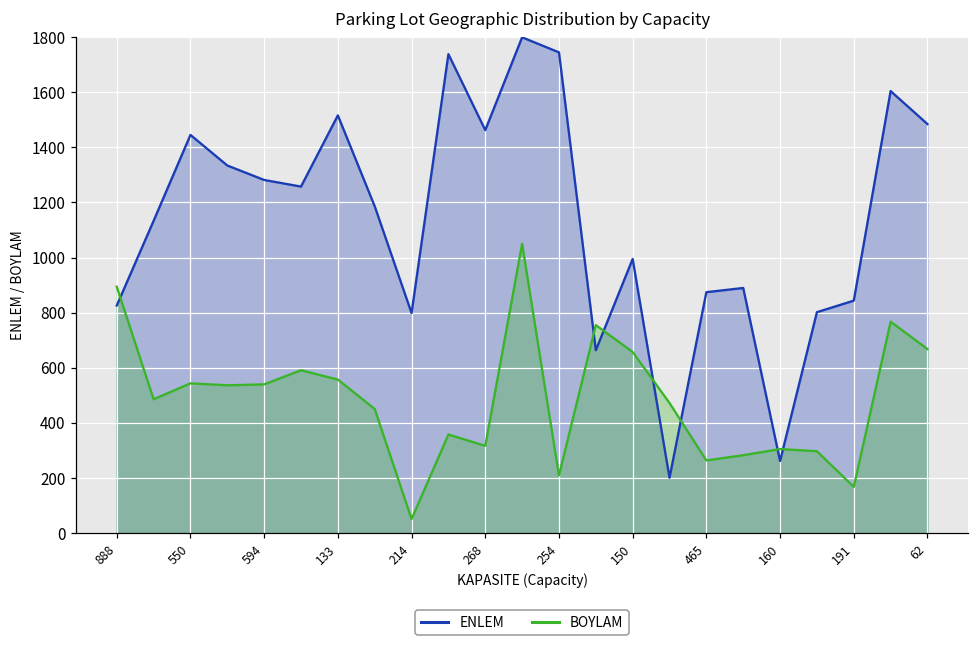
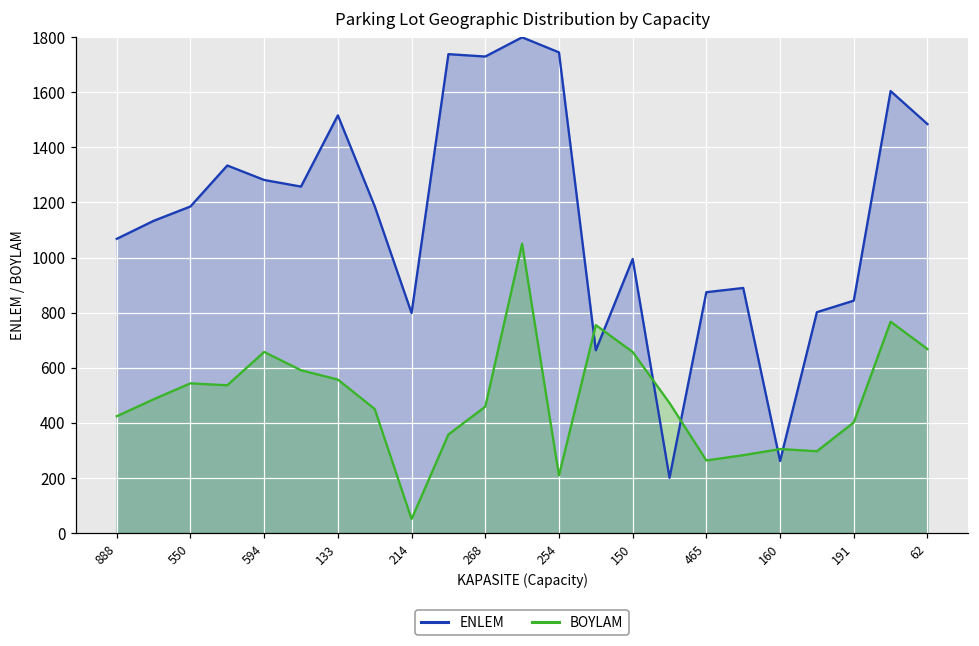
ENLEM, 888: 830 -> 1070
BOYLAM, 888: 890 -> 420
ENLEM, 550: 1450 -> 1190
BOYLAM, 594: 540 -> 660
ENLEM, 268: 1460 -> 1730
BOYLAM, 268: 320 -> 460
BOYLAM, 191: 170 -> 400
